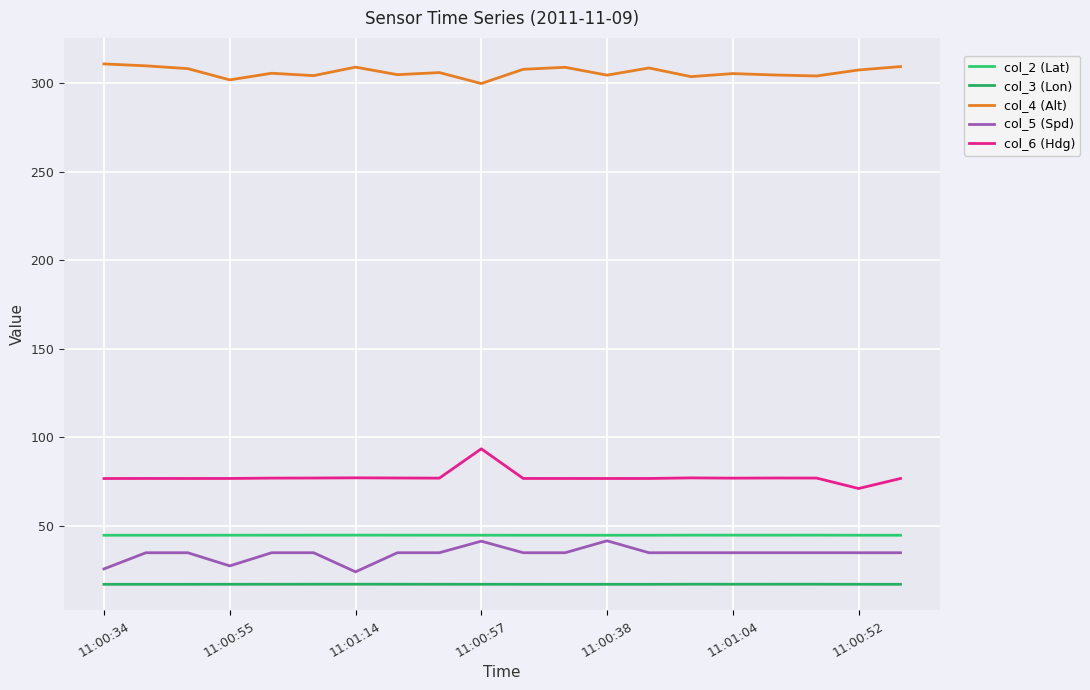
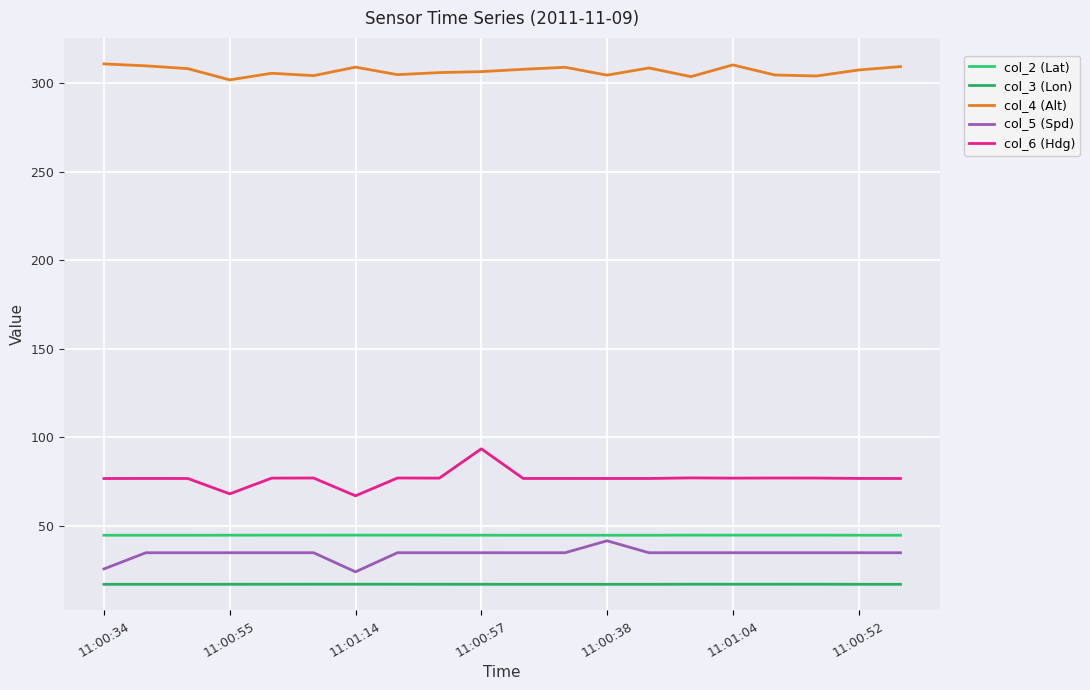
col_5 (Spd), 11:00:55: 27 -> 35
col_6 (Hdg), 11:00:55: 77 -> 68
col_6 (Hdg), 11:01:14: 77 -> 67
col_4 (Alt), 11:00:57: 300 -> 307
col_5 (Spd), 11:00:57: 41 -> 35
col_4 (Alt), 11:01:04: 306 -> 310
col_6 (Hdg), 11:00:52: 71 -> 77
